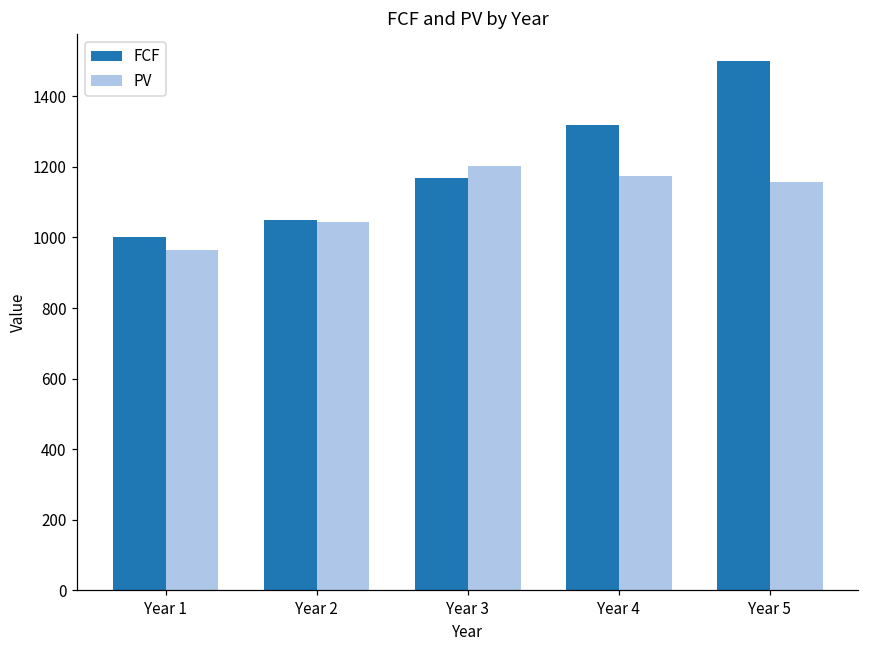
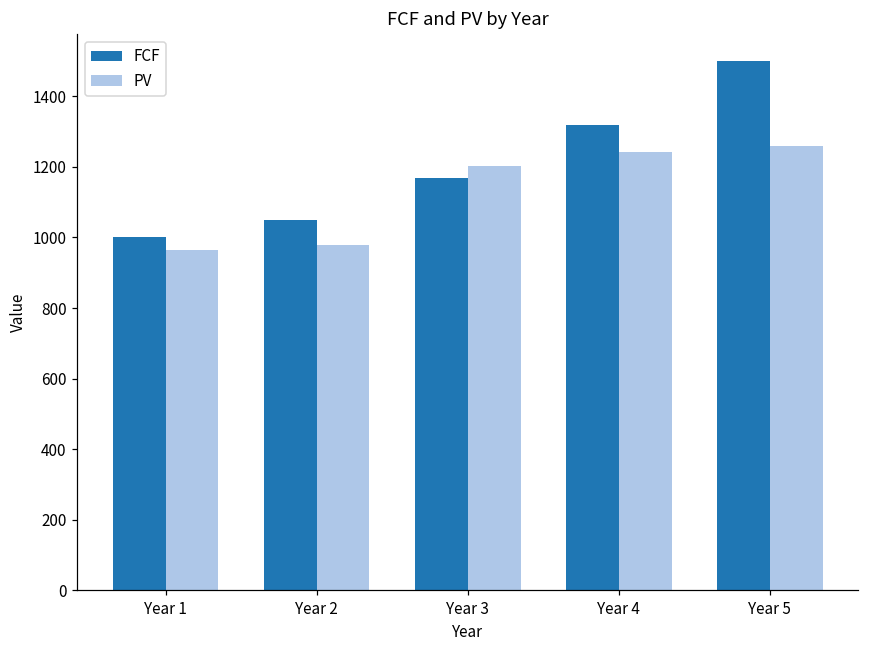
PV, Year 2: 1040 -> 980
PV, Year 4: 1170 -> 1240
PV, Year 5: 1160 -> 1260
